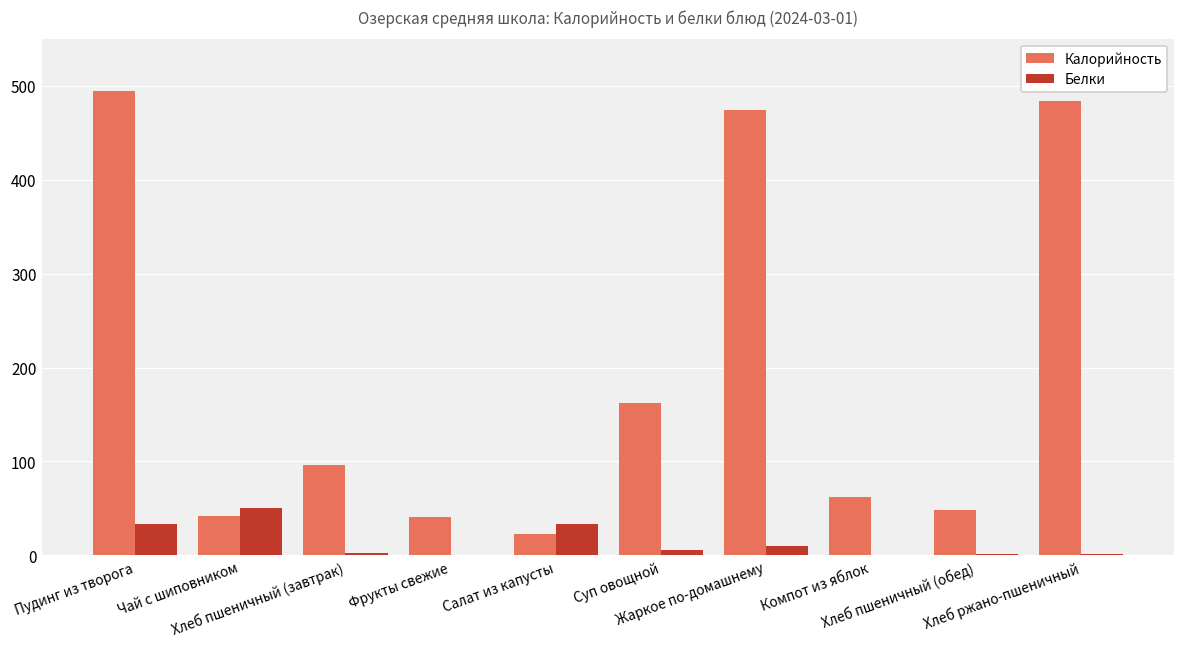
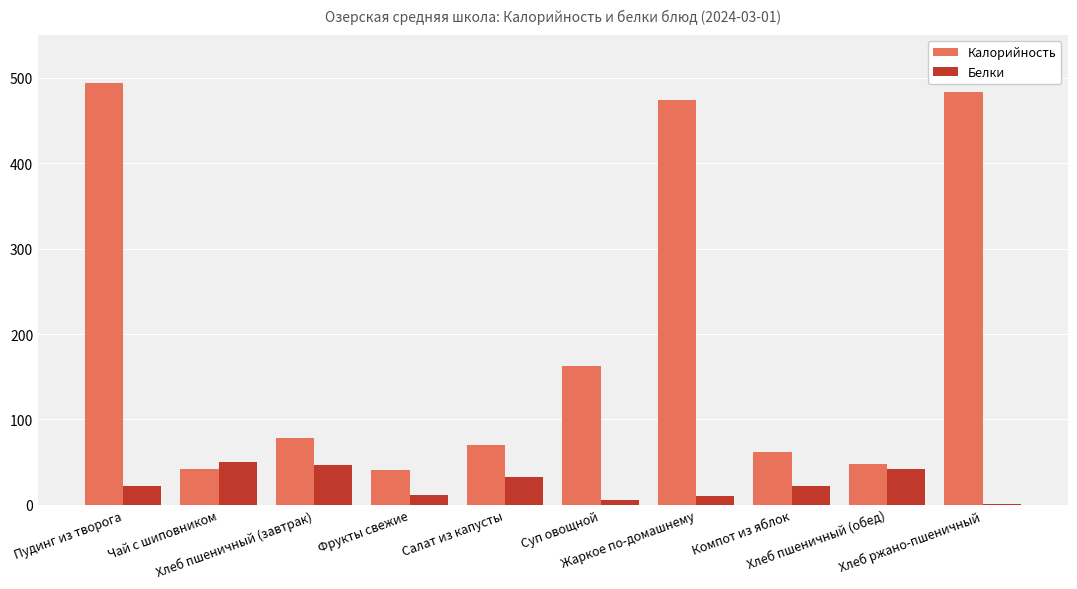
Белки, Пудинг из творога: 30 -> 20
Калорийность, Хлеб пшеничный (завтрак): 100 -> 80
Белки, Хлеб пшеничный (завтрак): 0 -> 50
Белки, Фрукты свежие: 0 -> 10
Калорийность, Салат из капусты: 20 -> 70
Белки, Компот из яблок: 0 -> 20
Белки, Хлеб пшеничный (обед): 0 -> 40
